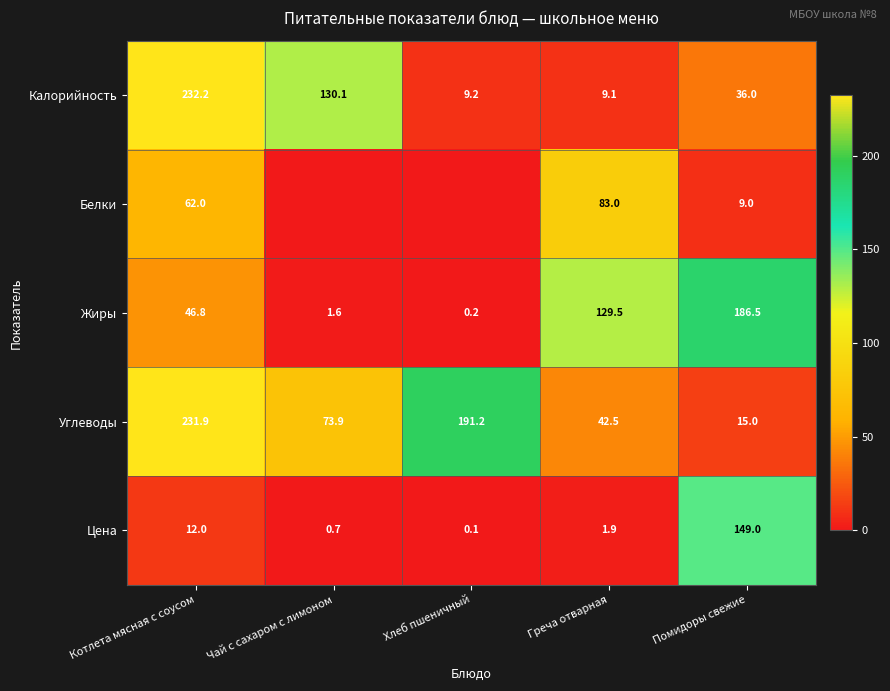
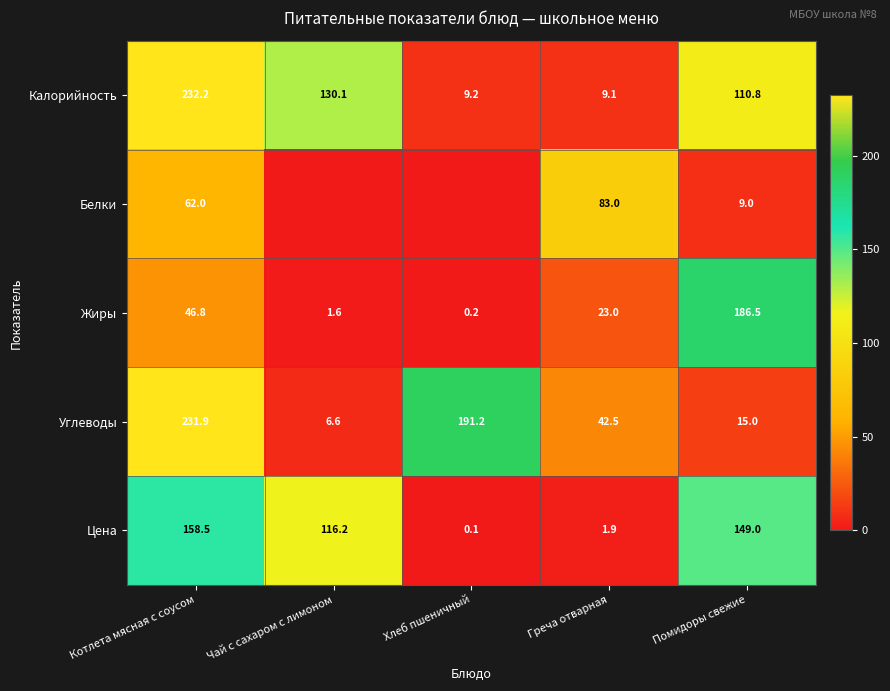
Калорийность, Помидоры свежие: 36.0 -> 110.8
Жиры, Греча отварная: 129.5 -> 23.0
Углеводы, Чай с сахаром с лимоном: 73.9 -> 6.6
Цена, Котлета мясная с соусом: 12.0 -> 158.5
Цена, Чай с сахаром с лимоном: 0.7 -> 116.2
